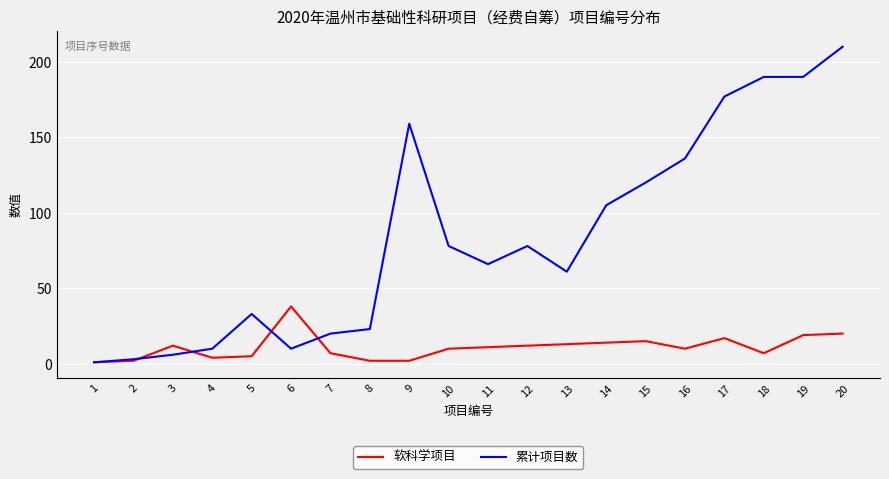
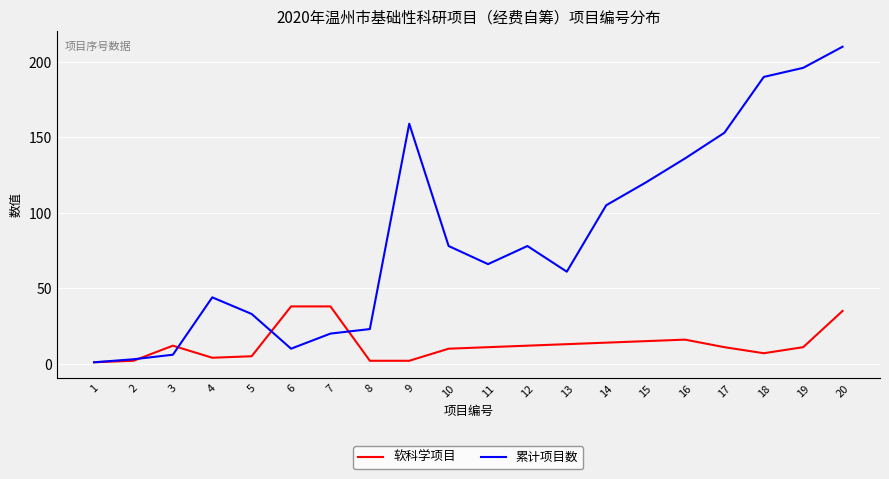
累计项目数, 4: 10 -> 44
软科学项目, 7: 7 -> 38
软科学项目, 16: 10 -> 16
软科学项目, 17: 17 -> 11
累计项目数, 17: 177 -> 153
软科学项目, 19: 19 -> 11
累计项目数, 19: 190 -> 196
软科学项目, 20: 20 -> 35
